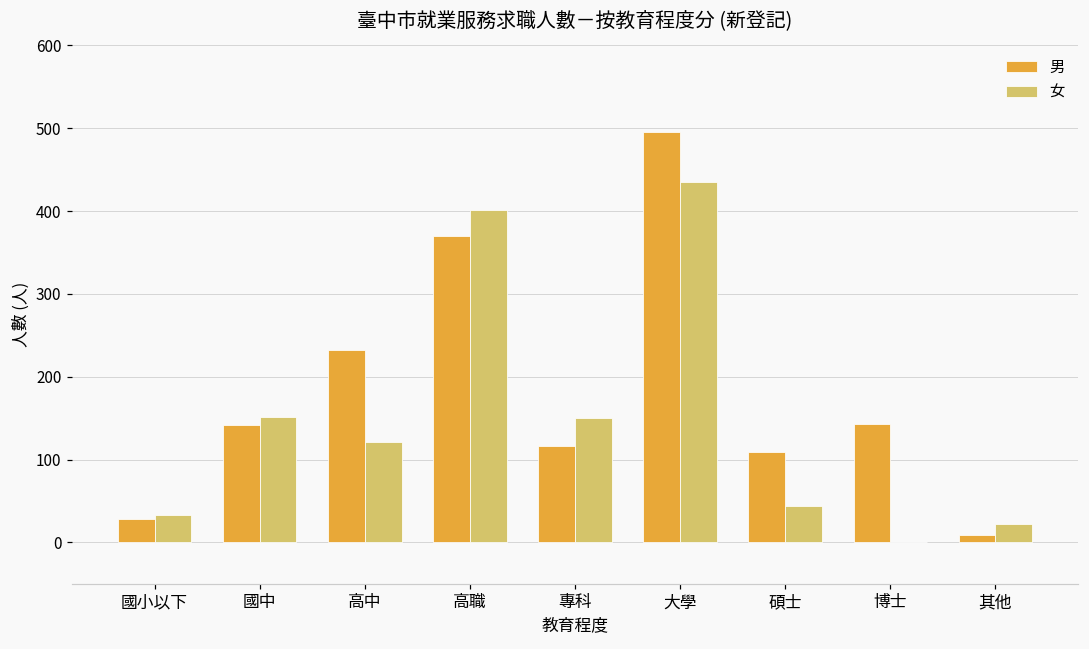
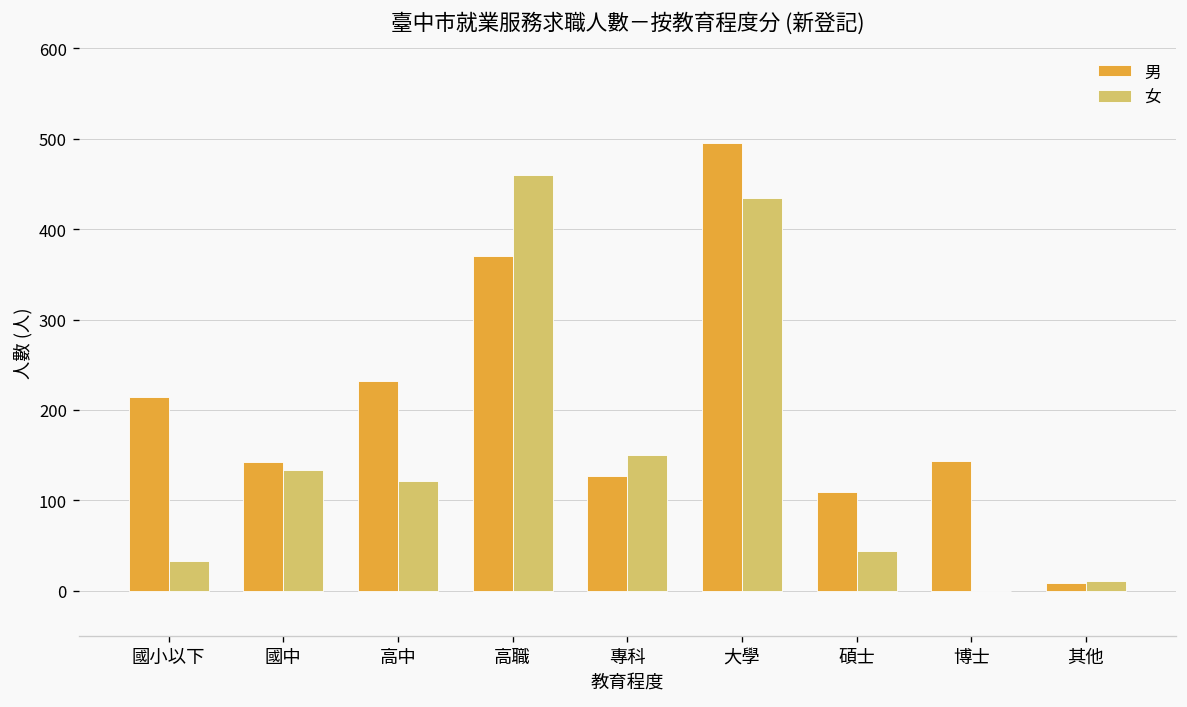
男, 國小以下: 30 -> 210
女, 國中: 150 -> 130
女, 高職: 400 -> 460
男, 專科: 120 -> 130
女, 其他: 20 -> 10
